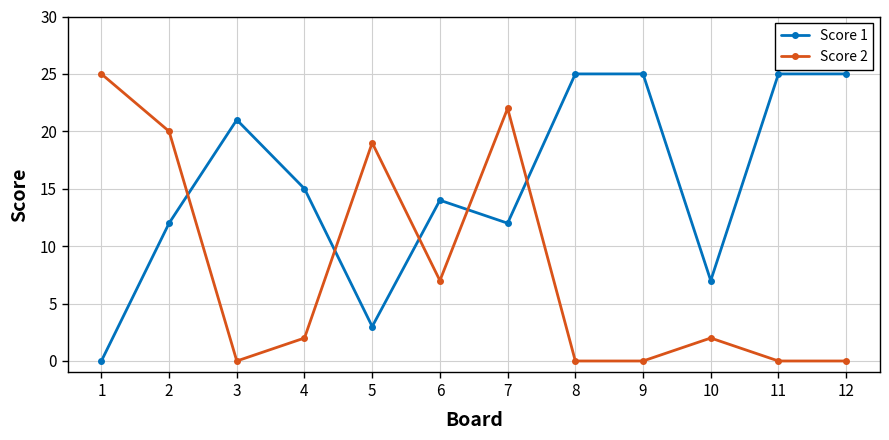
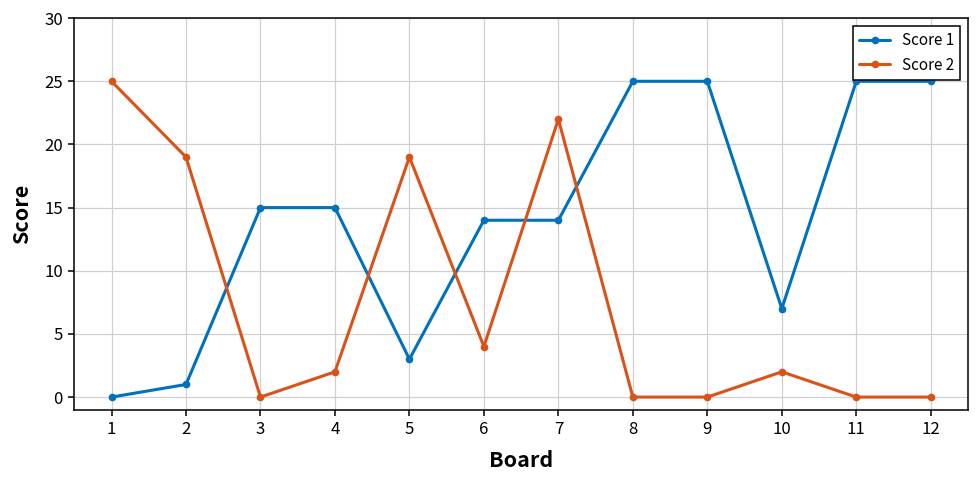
Score 1, 2: 12 -> 1
Score 2, 2: 20 -> 19
Score 1, 3: 21 -> 15
Score 2, 6: 7 -> 4
Score 1, 7: 12 -> 14
